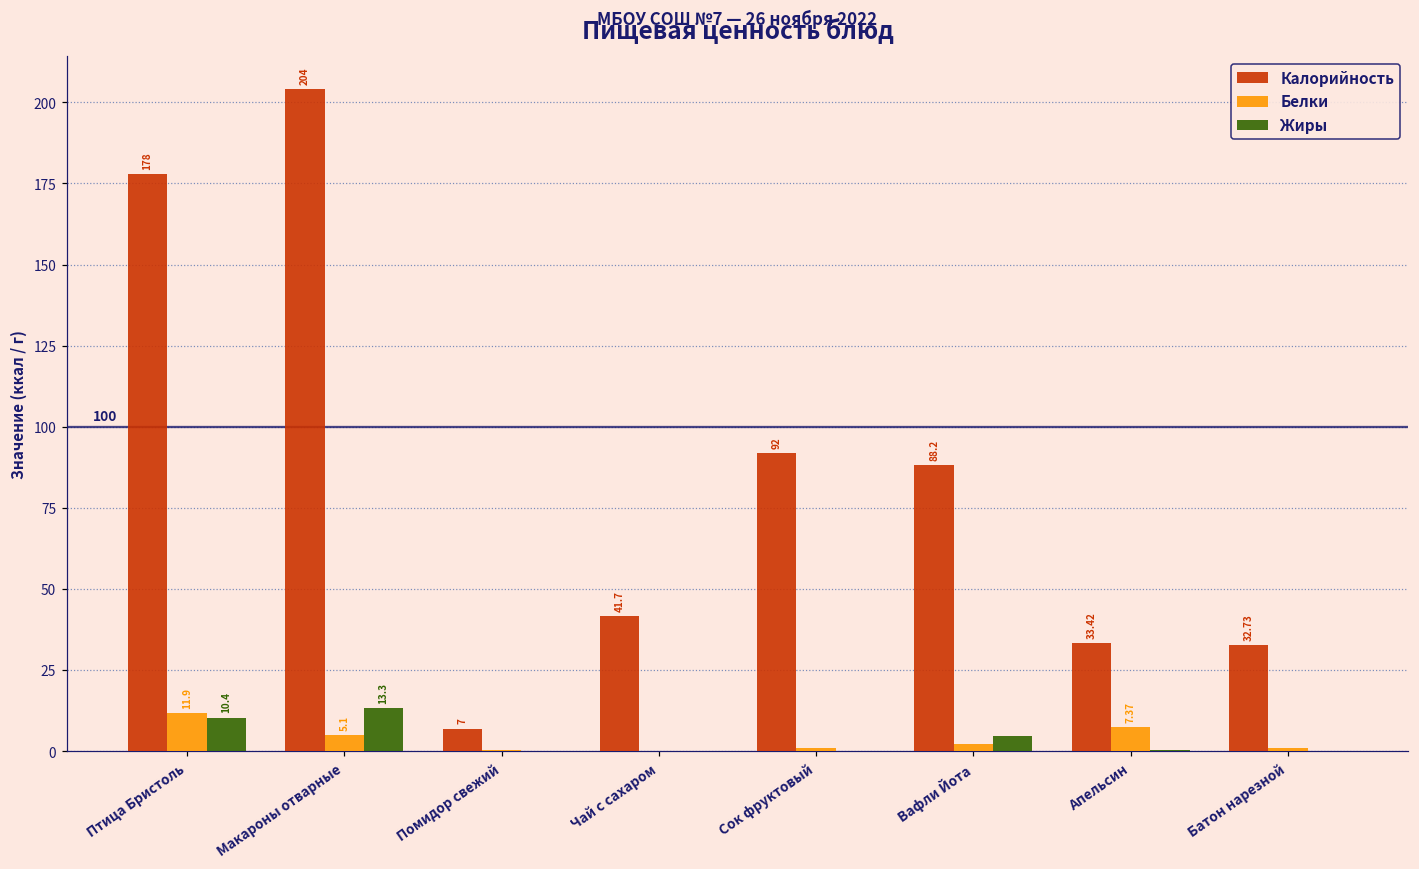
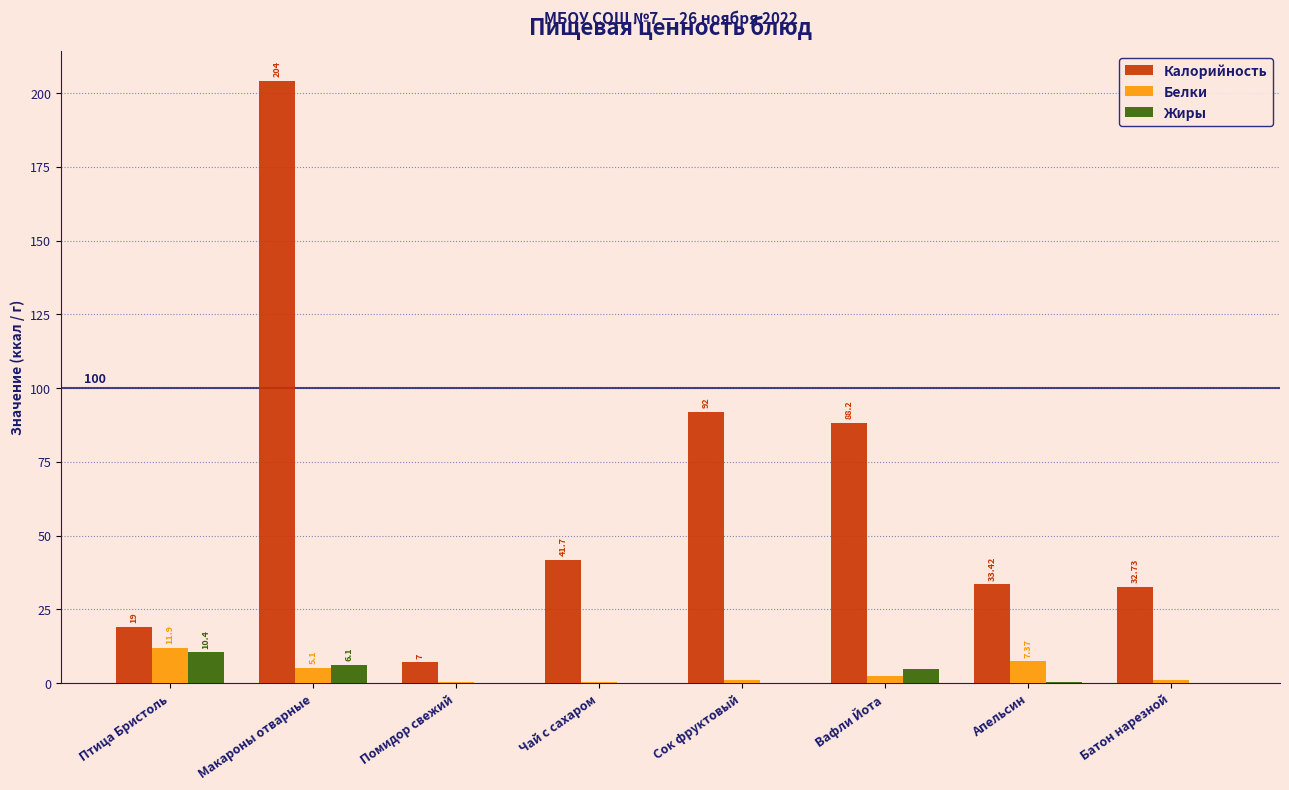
Калорийность, Птица Бристоль: 178 -> 19
Жиры, Макароны отварные: 13.3 -> 6.1
